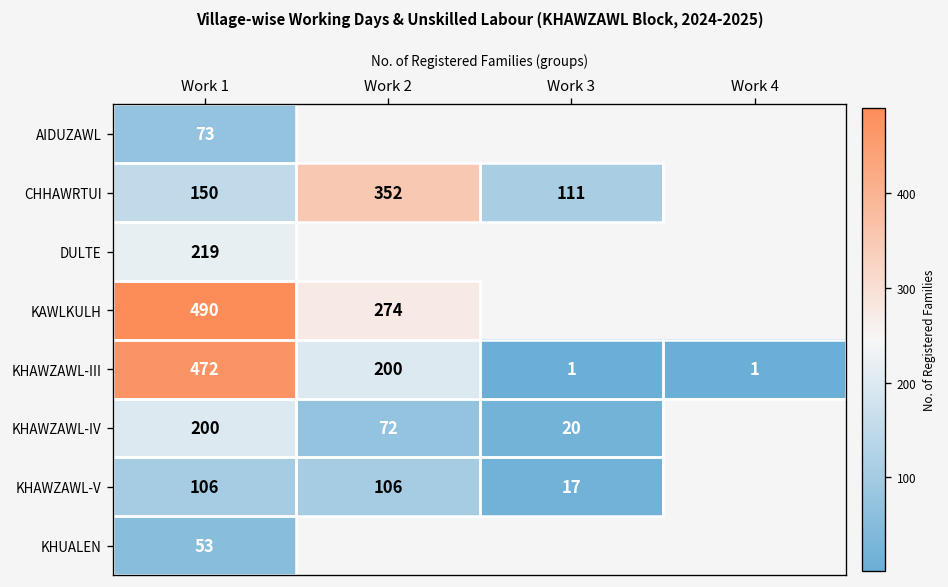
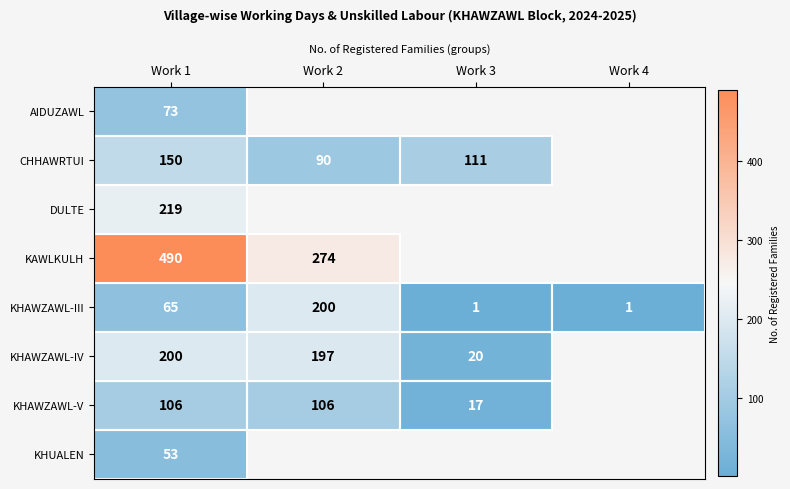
CHHAWRTUI, Work 2: 352 -> 90
KHAWZAWL-III, Work 1: 472 -> 65
KHAWZAWL-IV, Work 2: 72 -> 197
